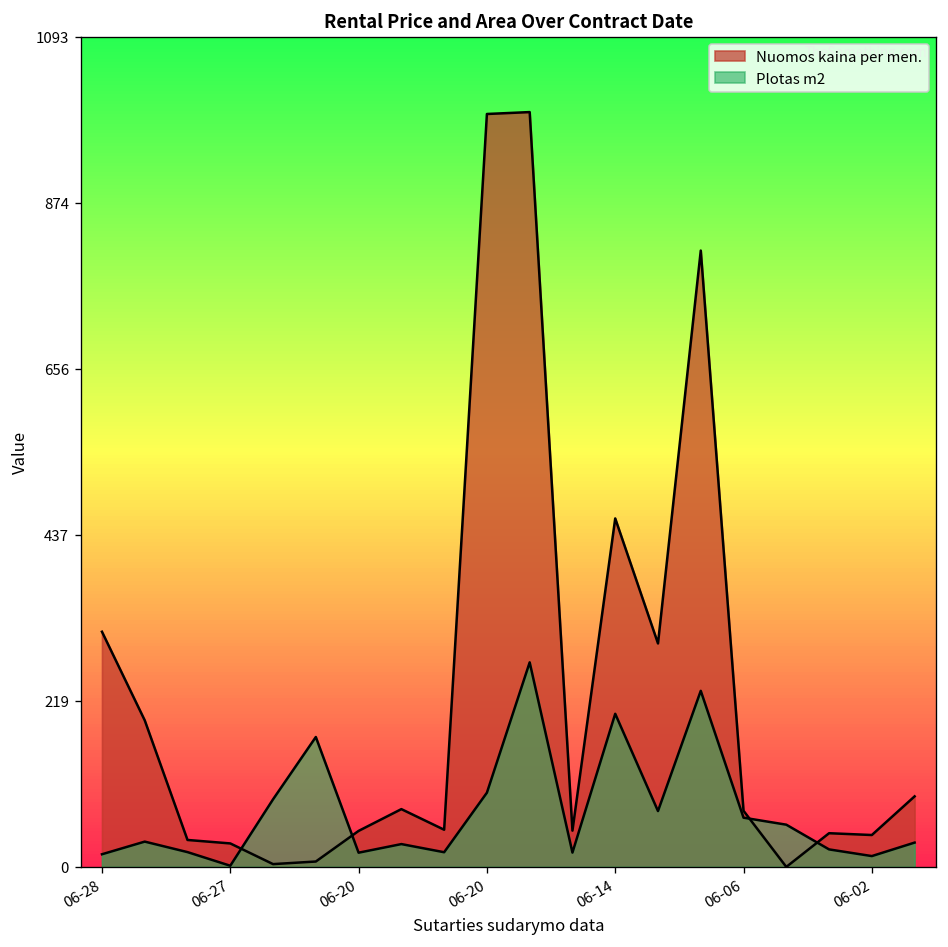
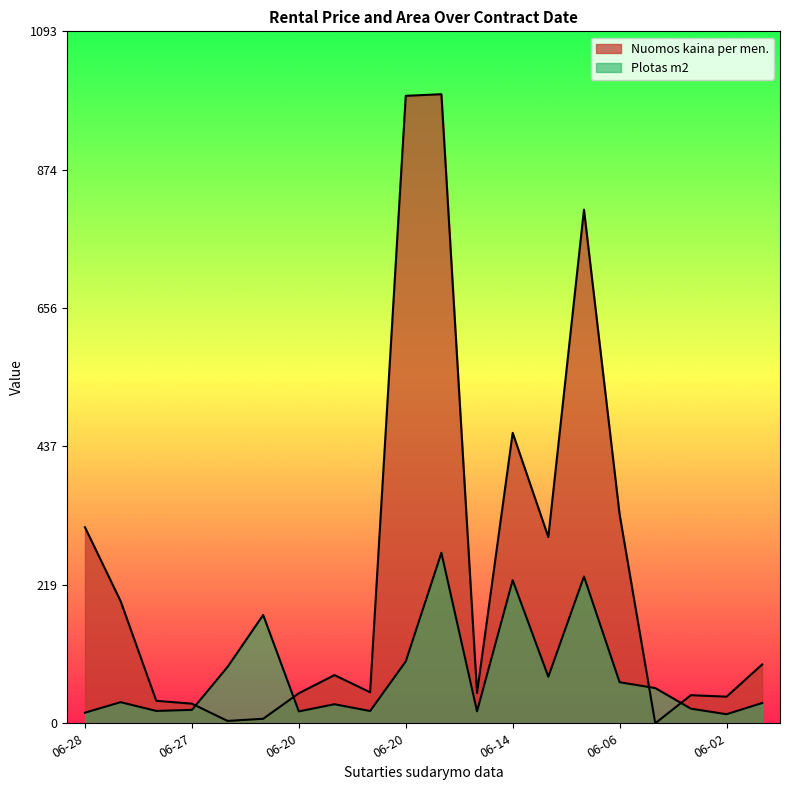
Plotas m2, 06-27: 0 -> 20
Plotas m2, 06-14: 200 -> 230
Nuomos kaina per men., 06-06: 70 -> 330
